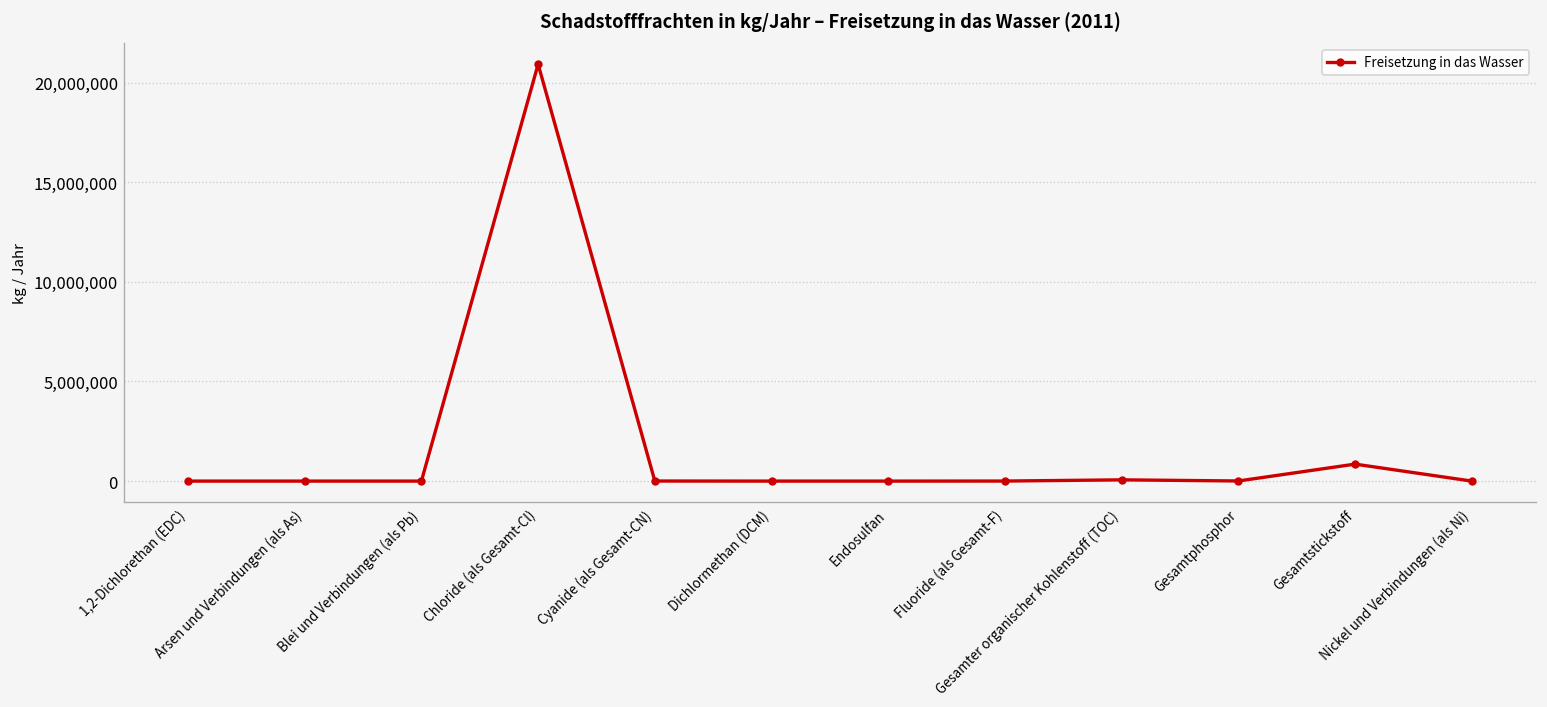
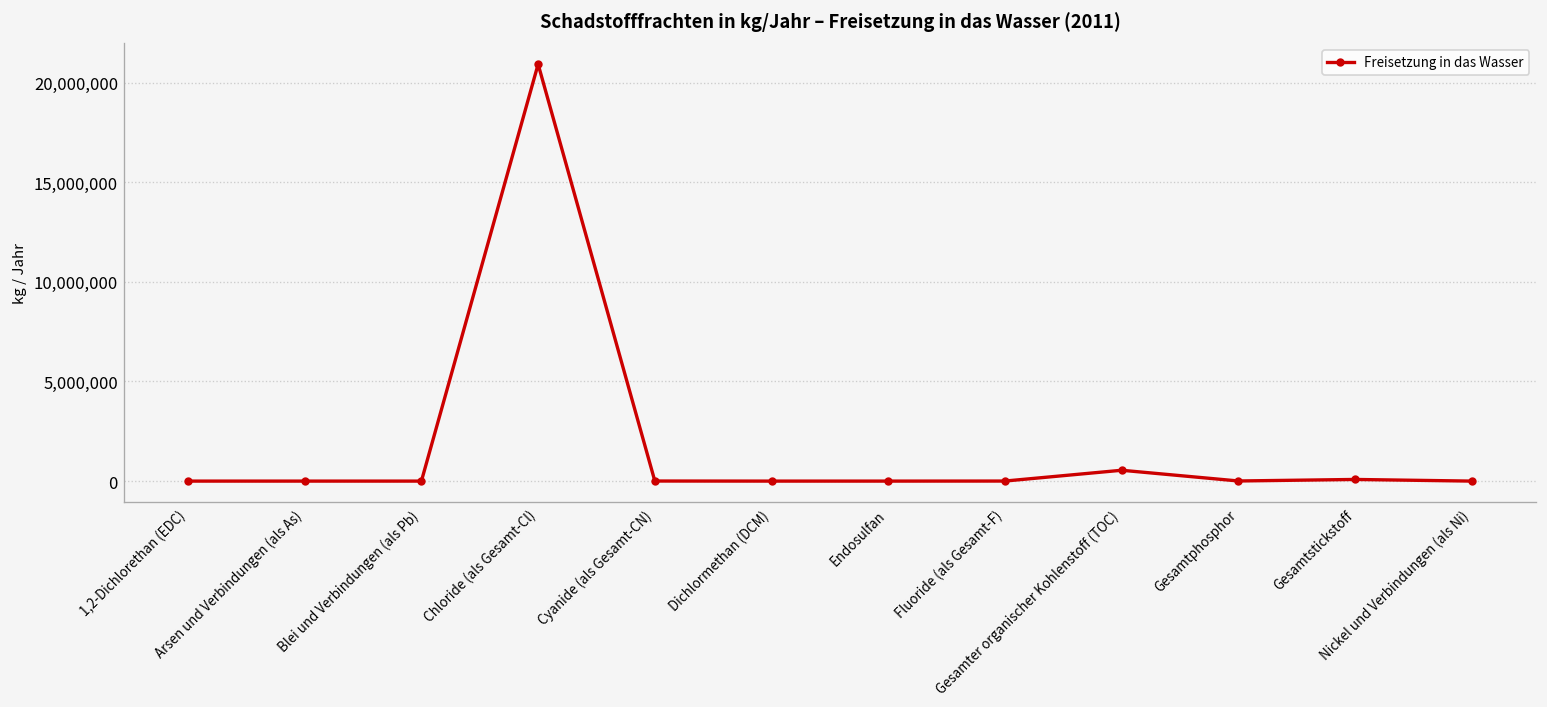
Gesamter organischer Kohlenstoff (TOC): 100,000 -> 500,000
Gesamtstickstoff: 900,000 -> 100,000
